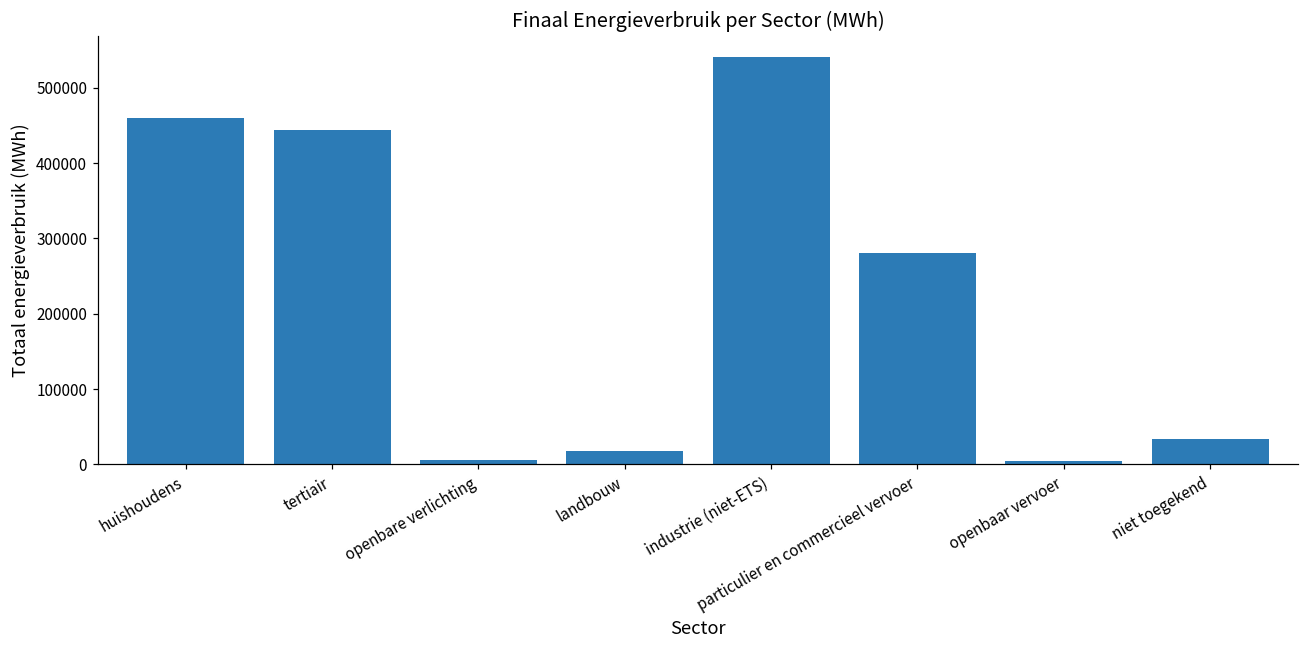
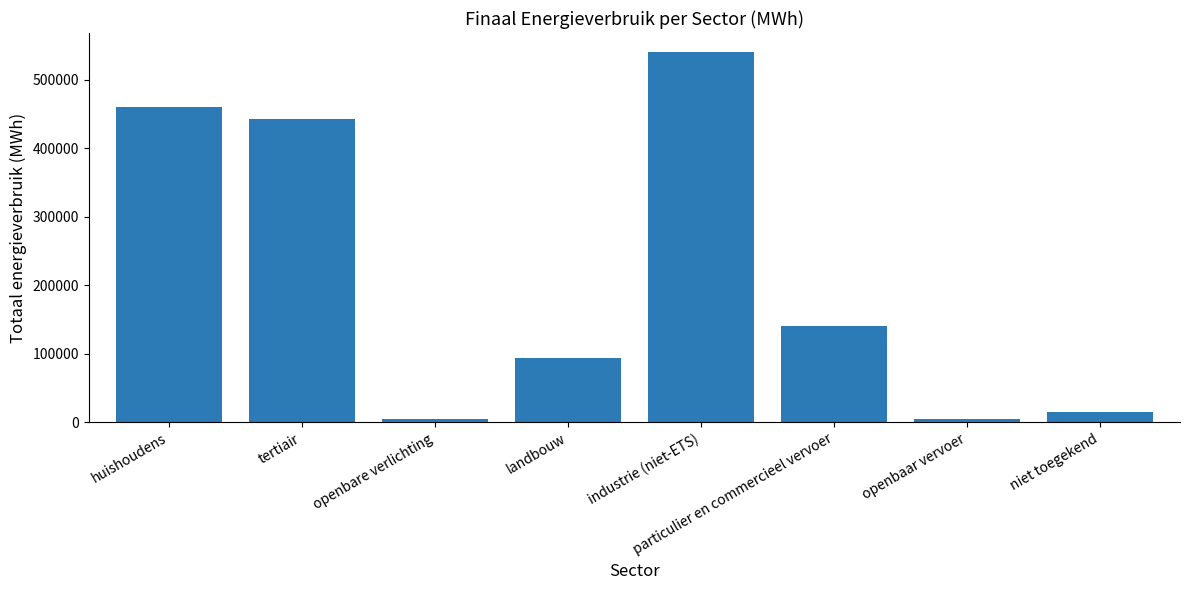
landbouw: 20000 -> 90000
particulier en commercieel vervoer: 280000 -> 140000
niet toegekend: 30000 -> 10000
